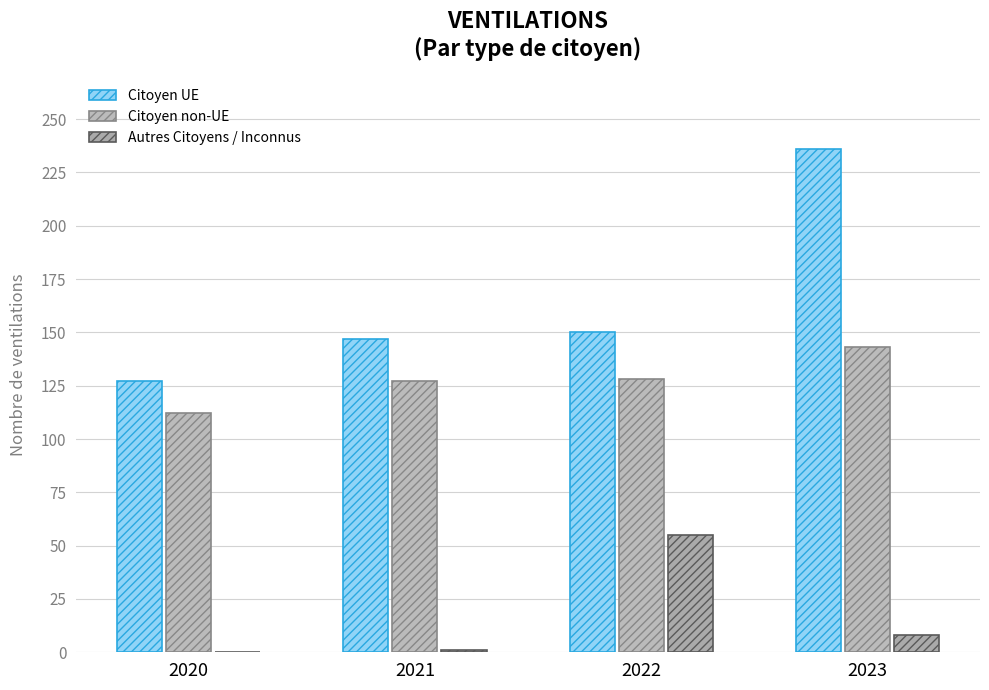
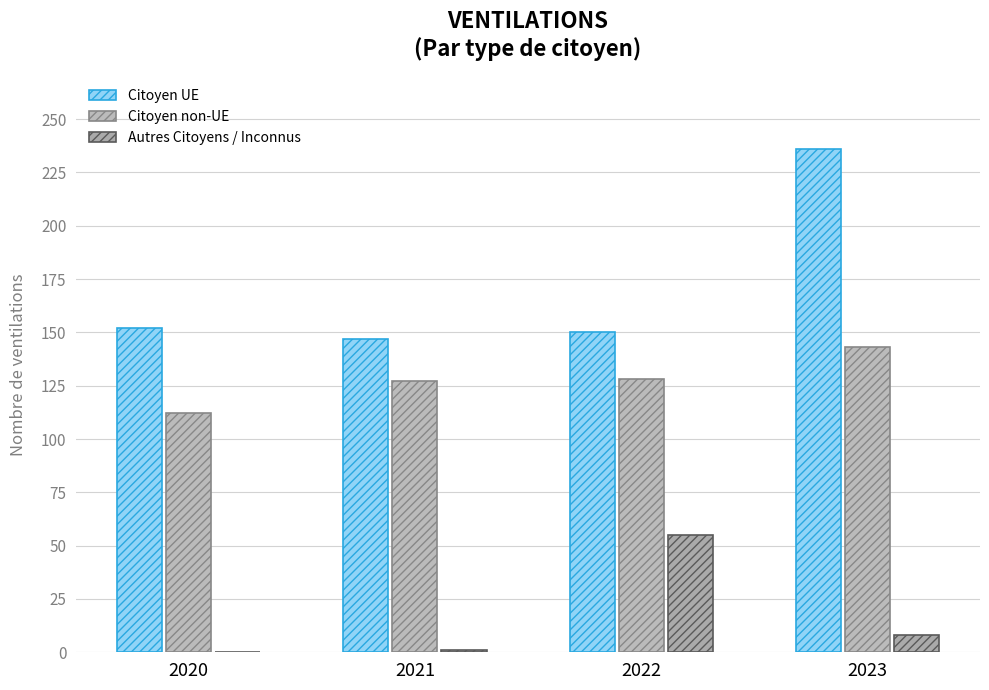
Citoyen UE, 2020: 127 -> 152
